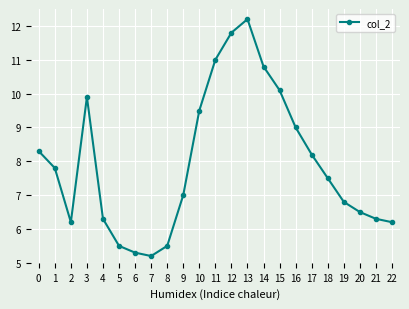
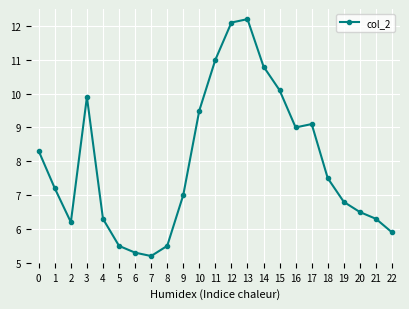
1: 7.8 -> 7.2
12: 11.8 -> 12.1
17: 8.2 -> 9.1
22: 6.2 -> 5.9
